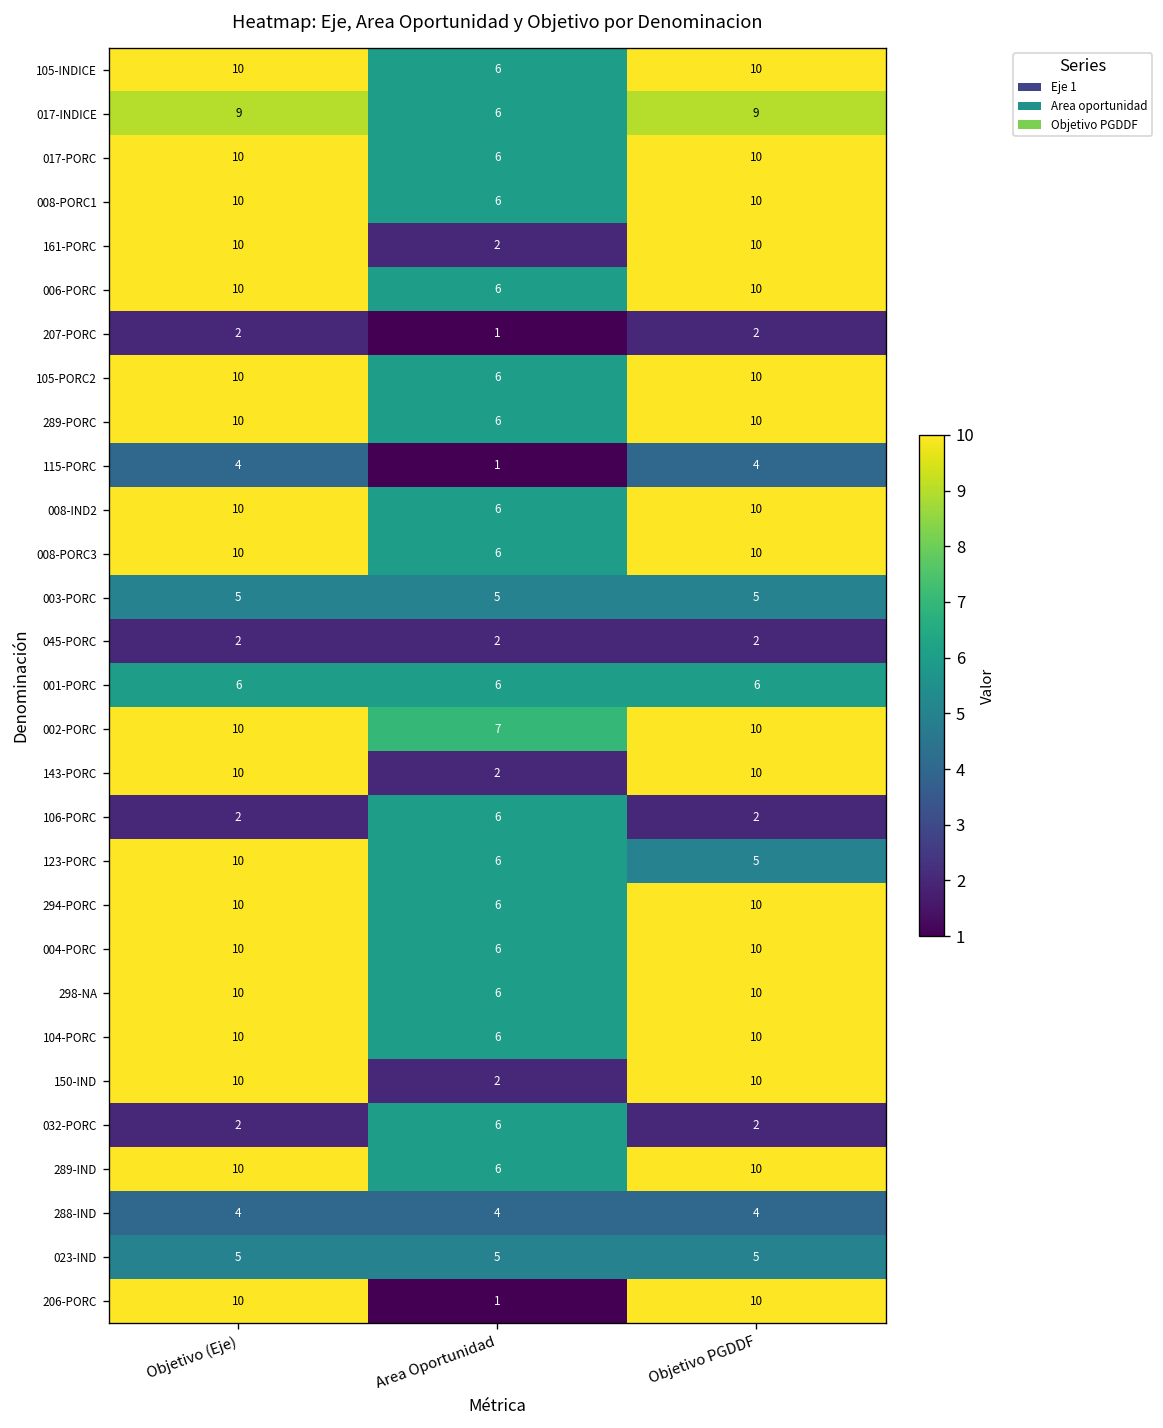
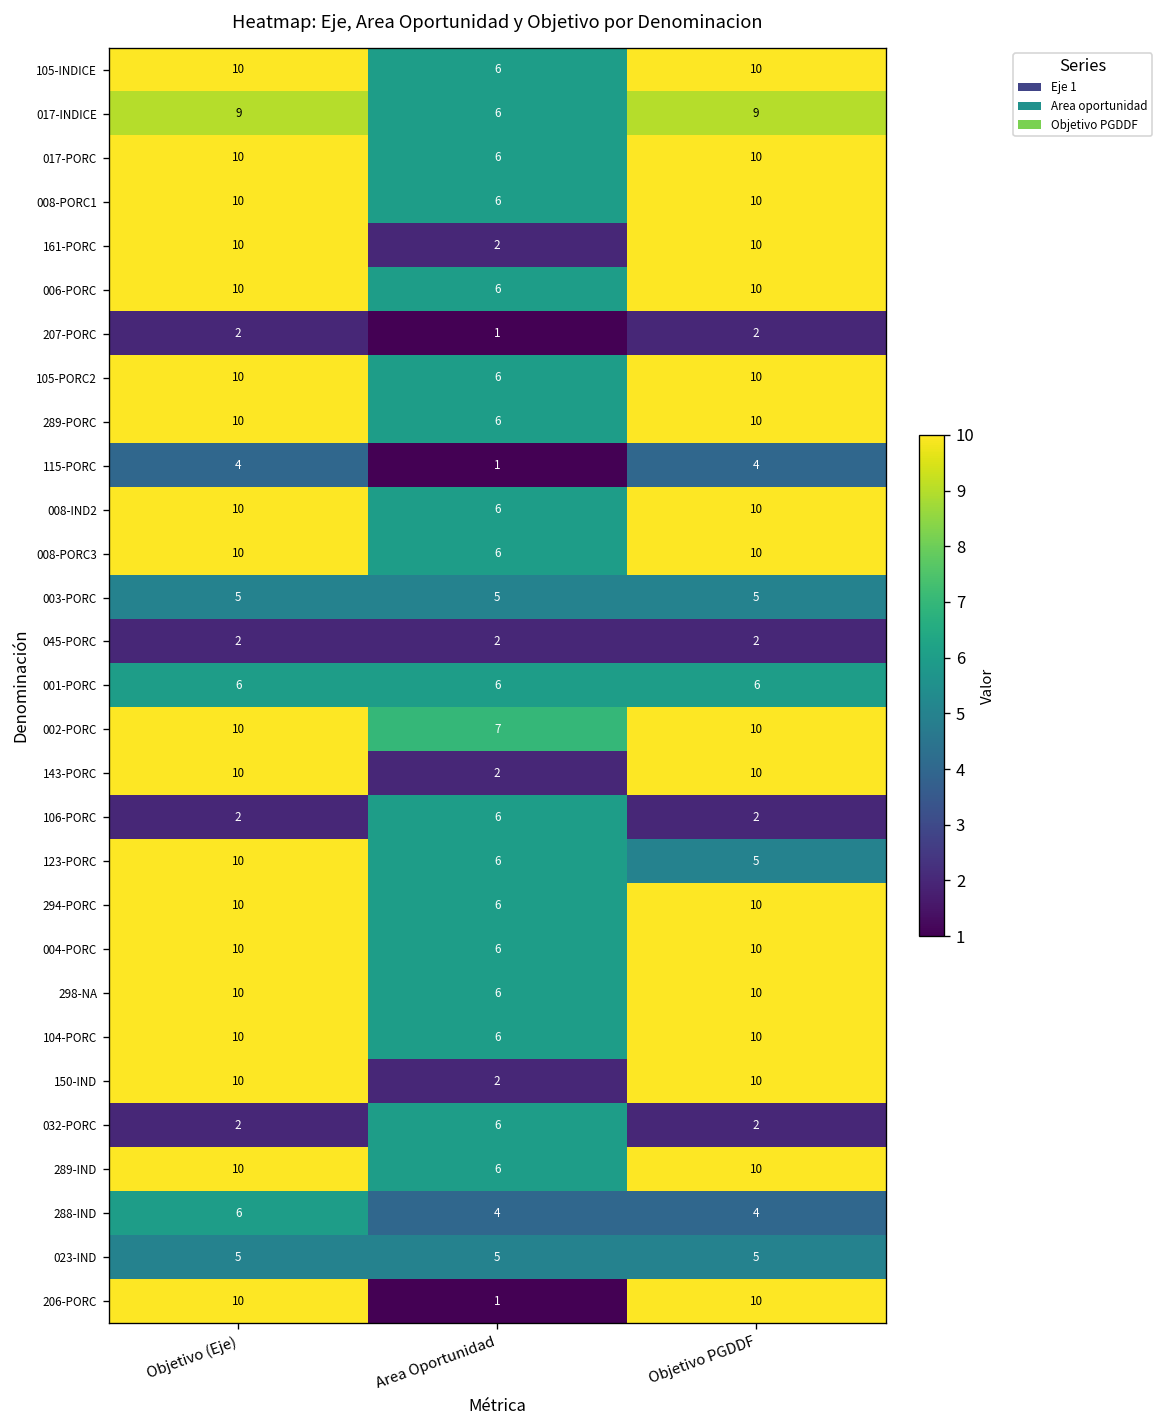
288-IND, Objetivo (Eje): 4 -> 6
